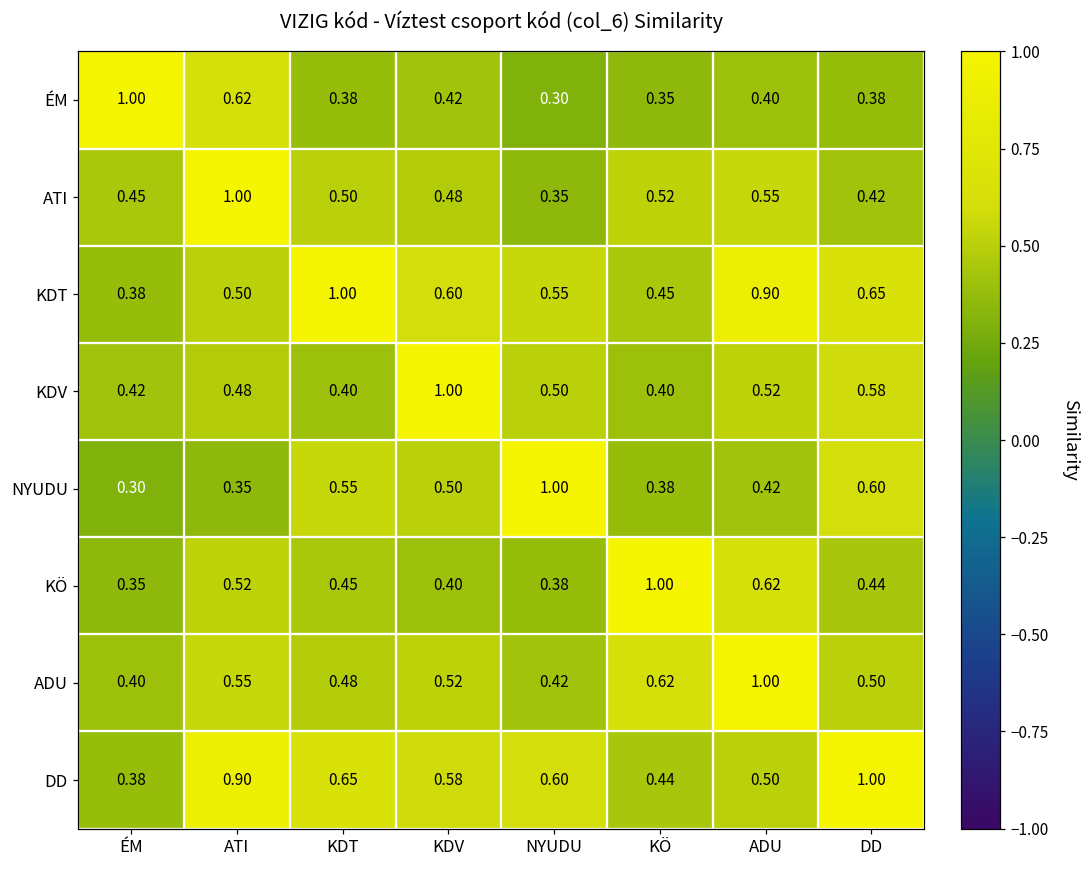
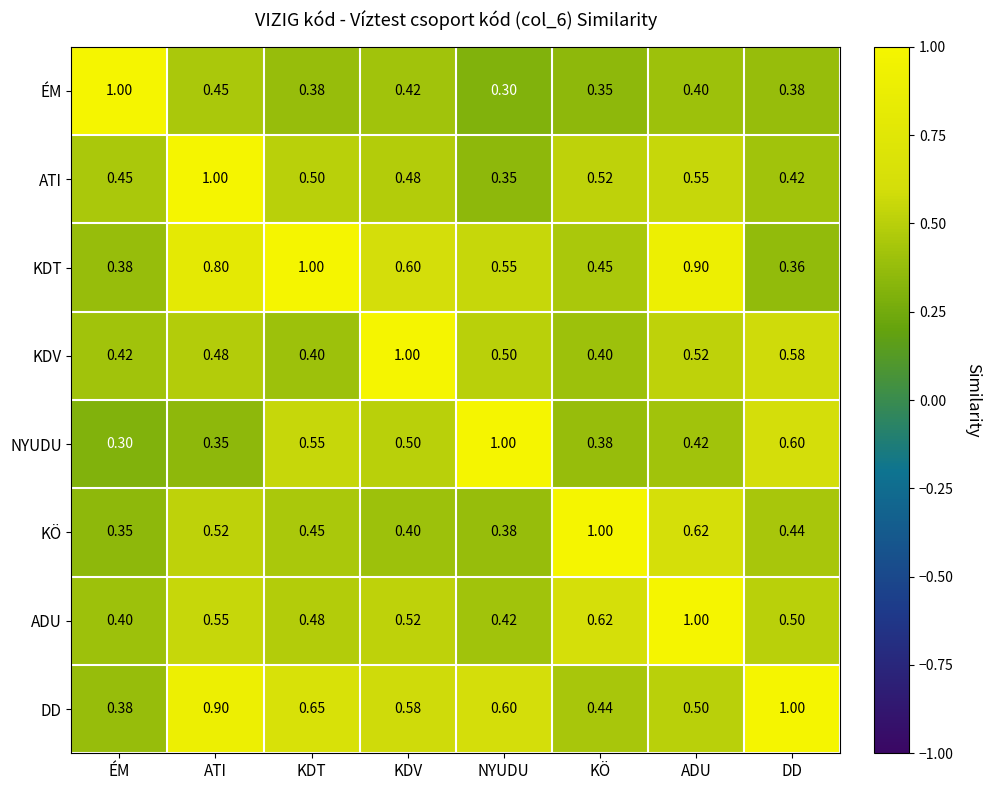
ÉM, ATI: 0.62 -> 0.45
KDT, ATI: 0.50 -> 0.80
KDT, DD: 0.65 -> 0.36
